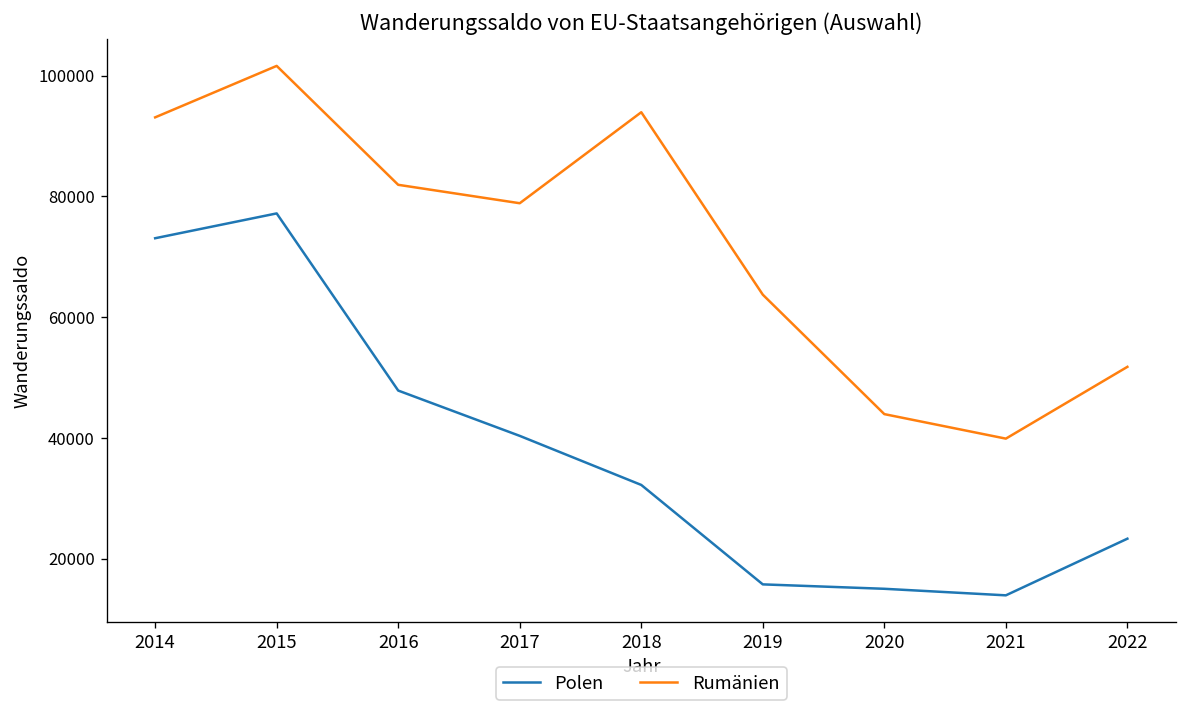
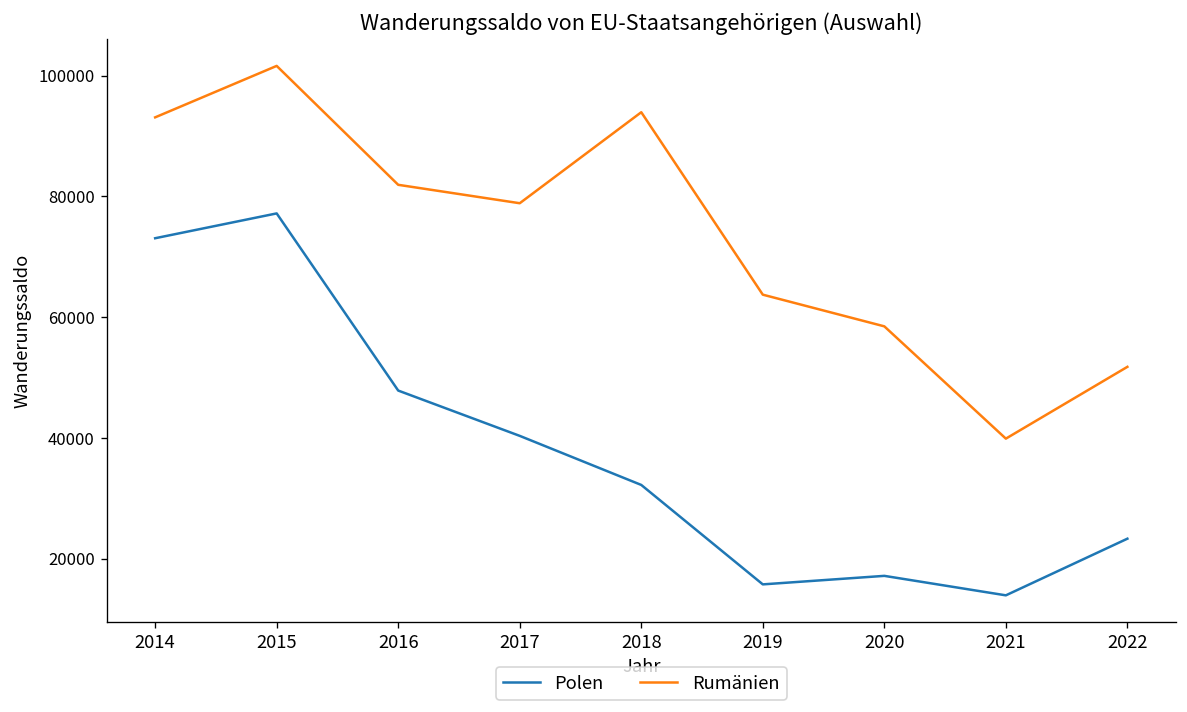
Polen, 2020: 15000 -> 17000
Rumänien, 2020: 44000 -> 58000
